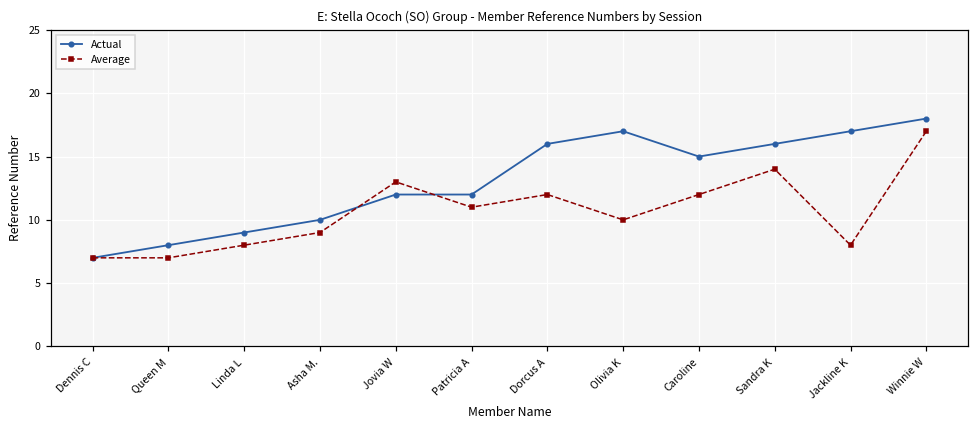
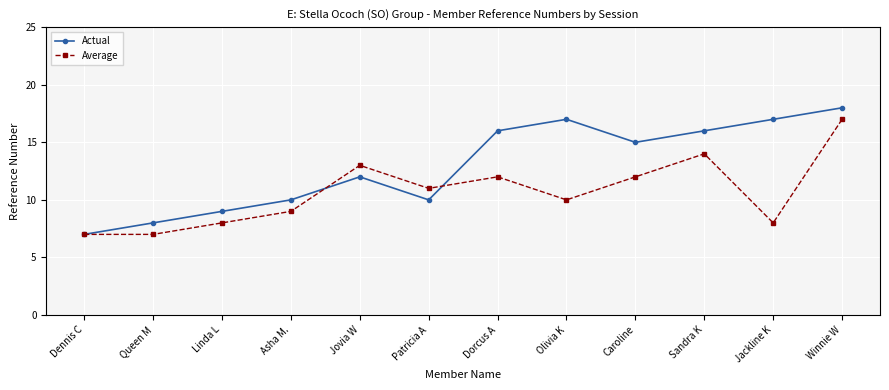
Actual, Patricia A: 12 -> 10
